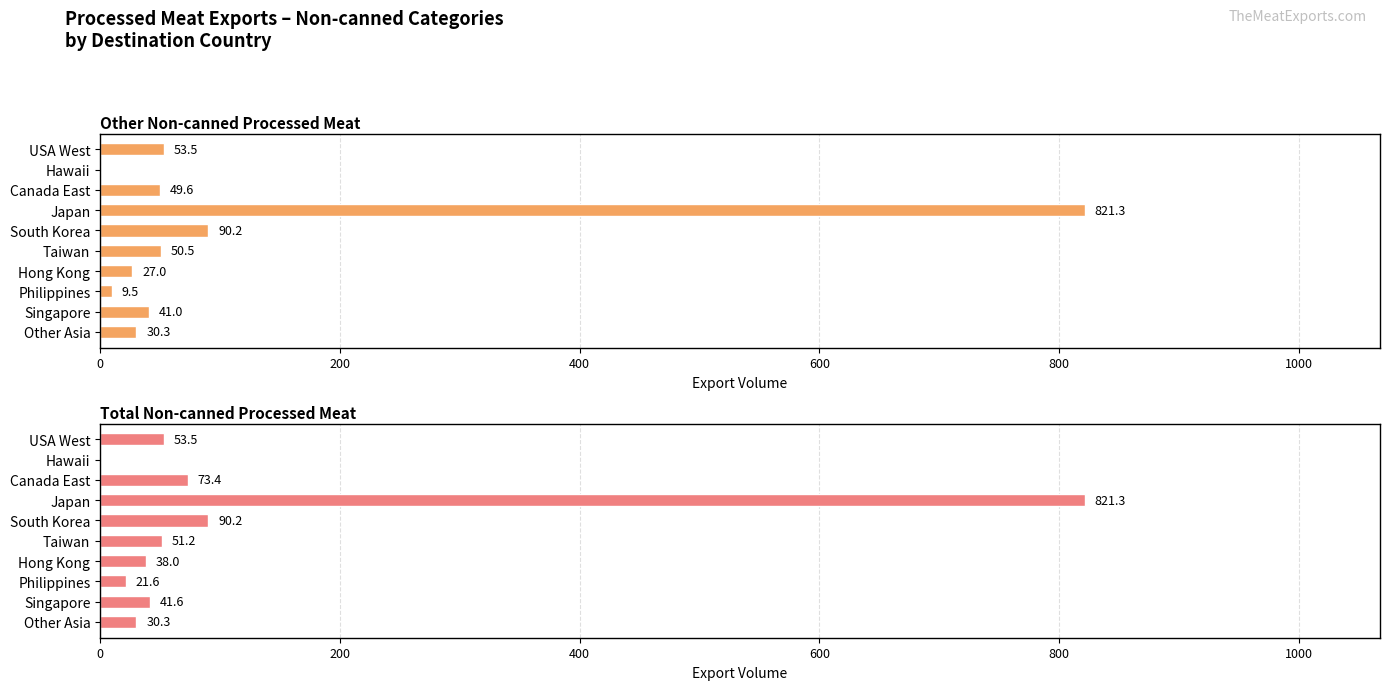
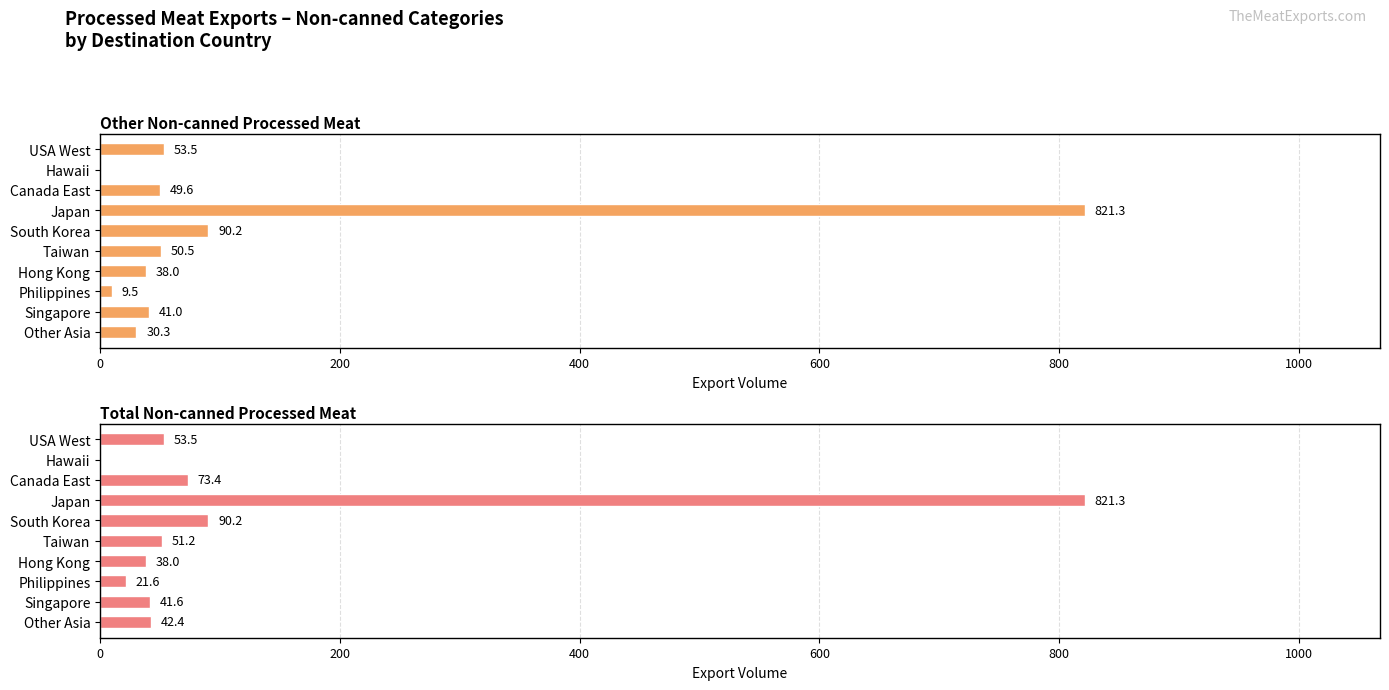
Other Non-canned Processed Meat, Hong Kong: 27.0 -> 38.0
Total Non-canned Processed Meat, Other Asia: 30.3 -> 42.4
